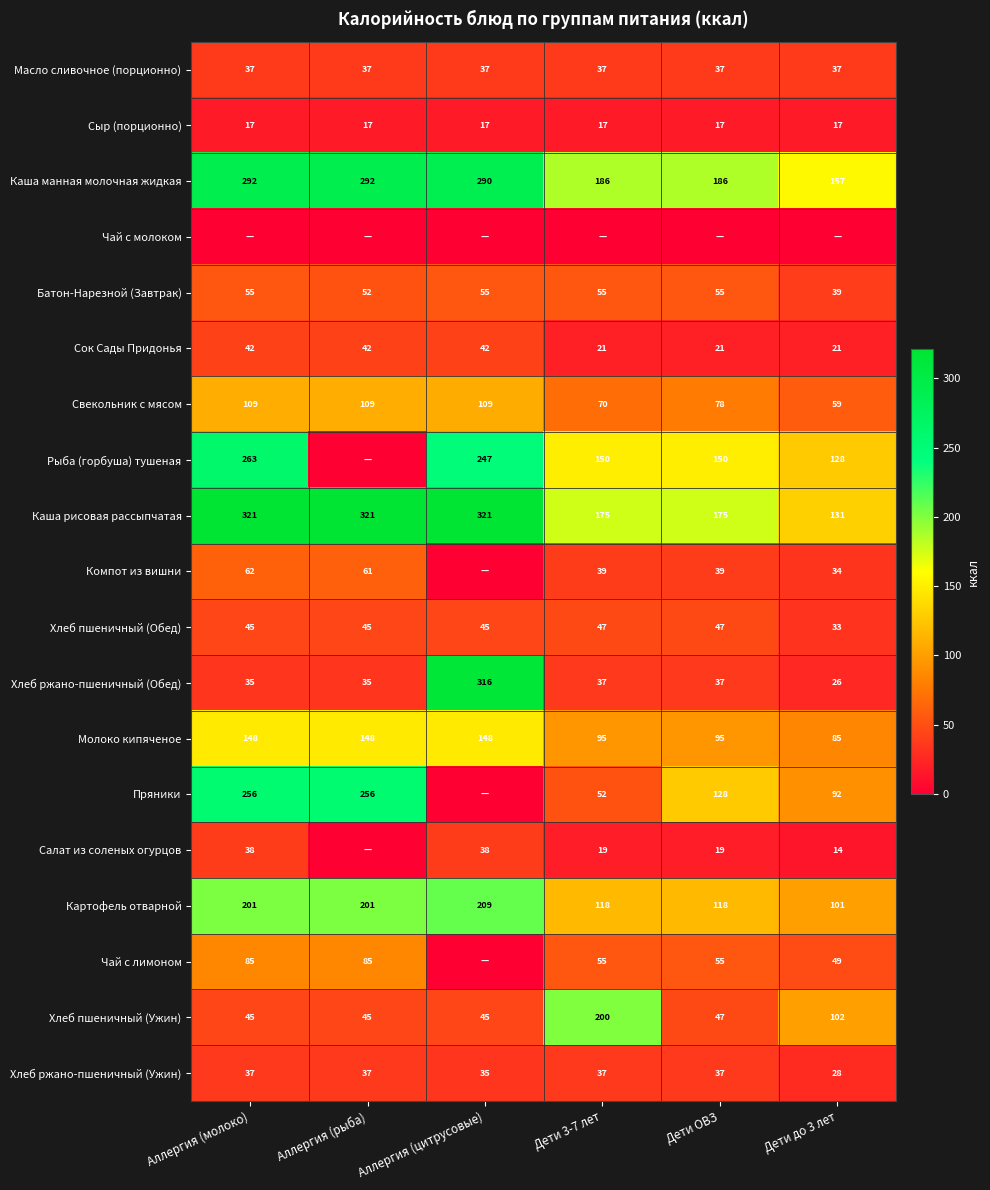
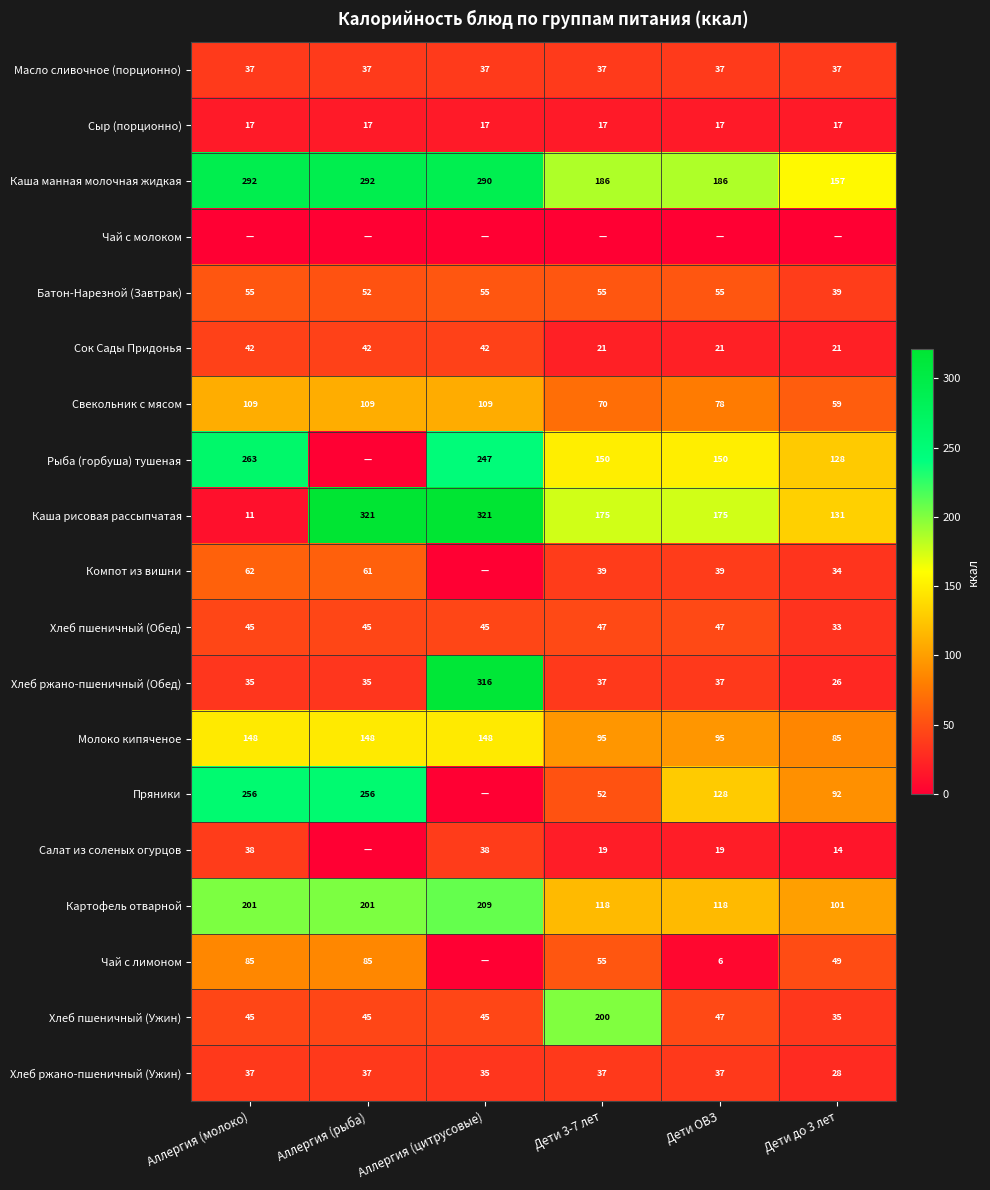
Каша рисовая рассыпчатая, Аллергия (молоко): 321 -> 11
Чай с лимоном, Дети ОВЗ: 55 -> 6
Хлеб пшеничный (Ужин), Дети до 3 лет: 102 -> 35
